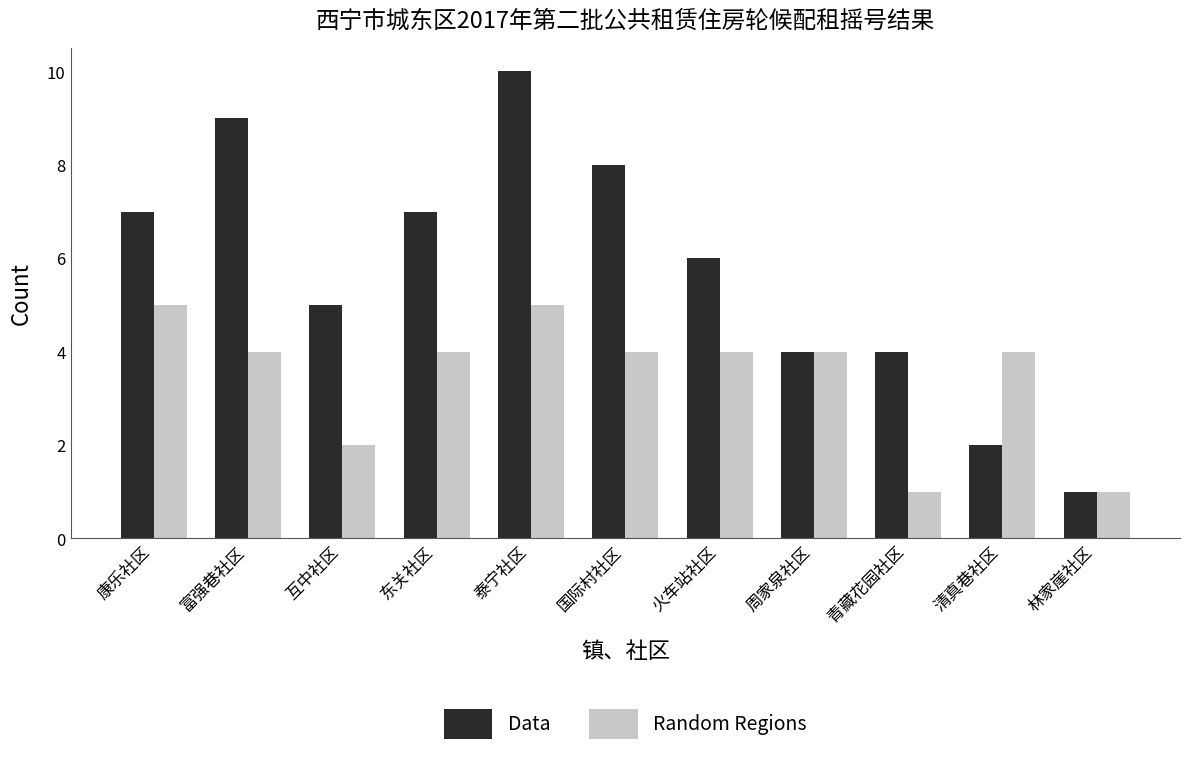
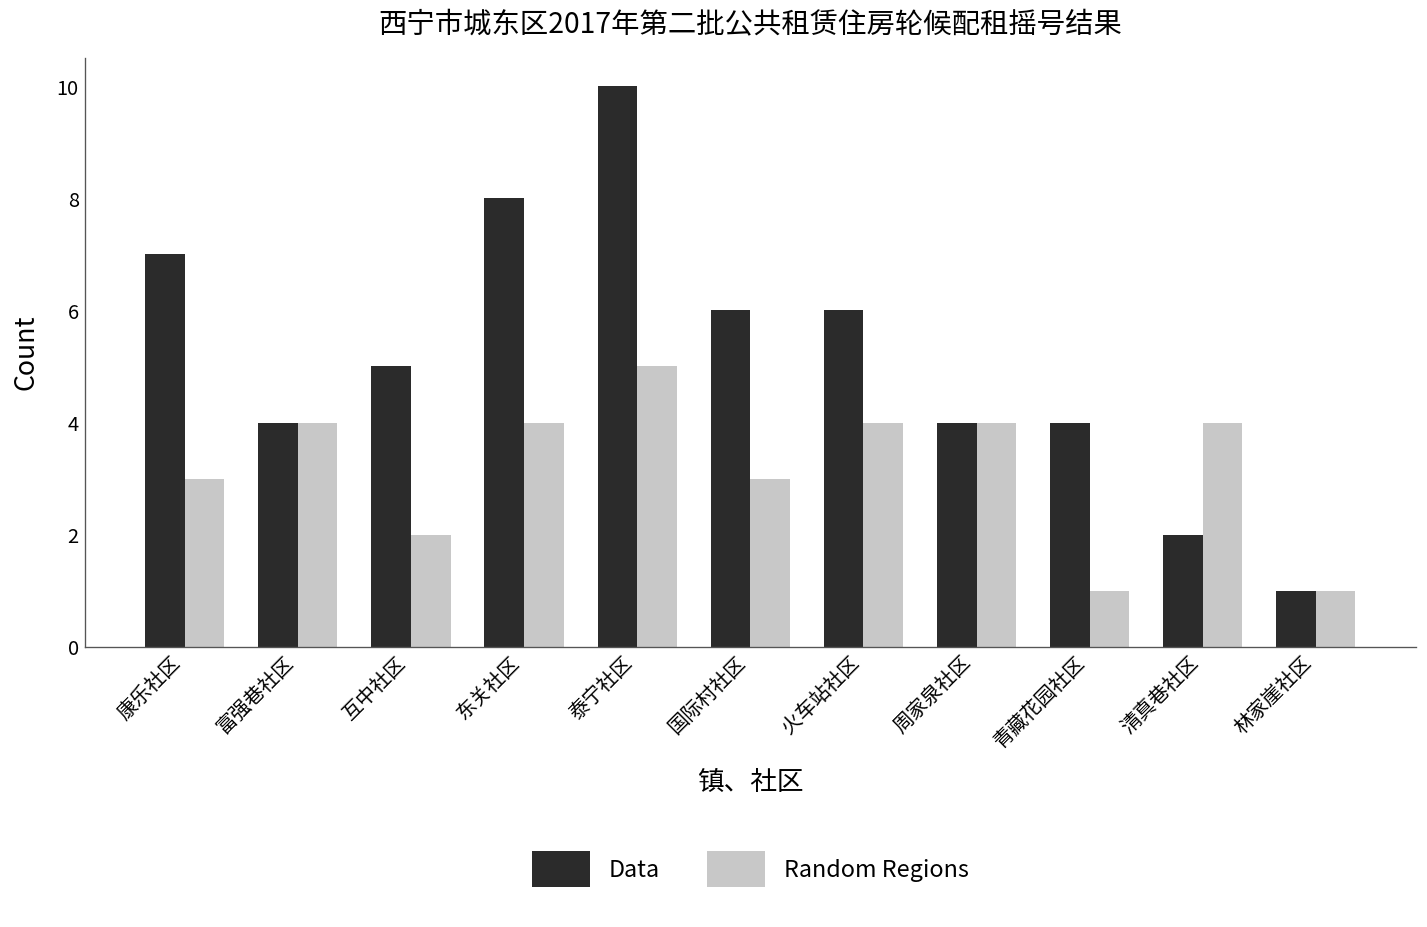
Random Regions, 康乐社区: 5 -> 3
Data, 富强巷社区: 9 -> 4
Data, 东关社区: 7 -> 8
Data, 国际村社区: 8 -> 6
Random Regions, 国际村社区: 4 -> 3
